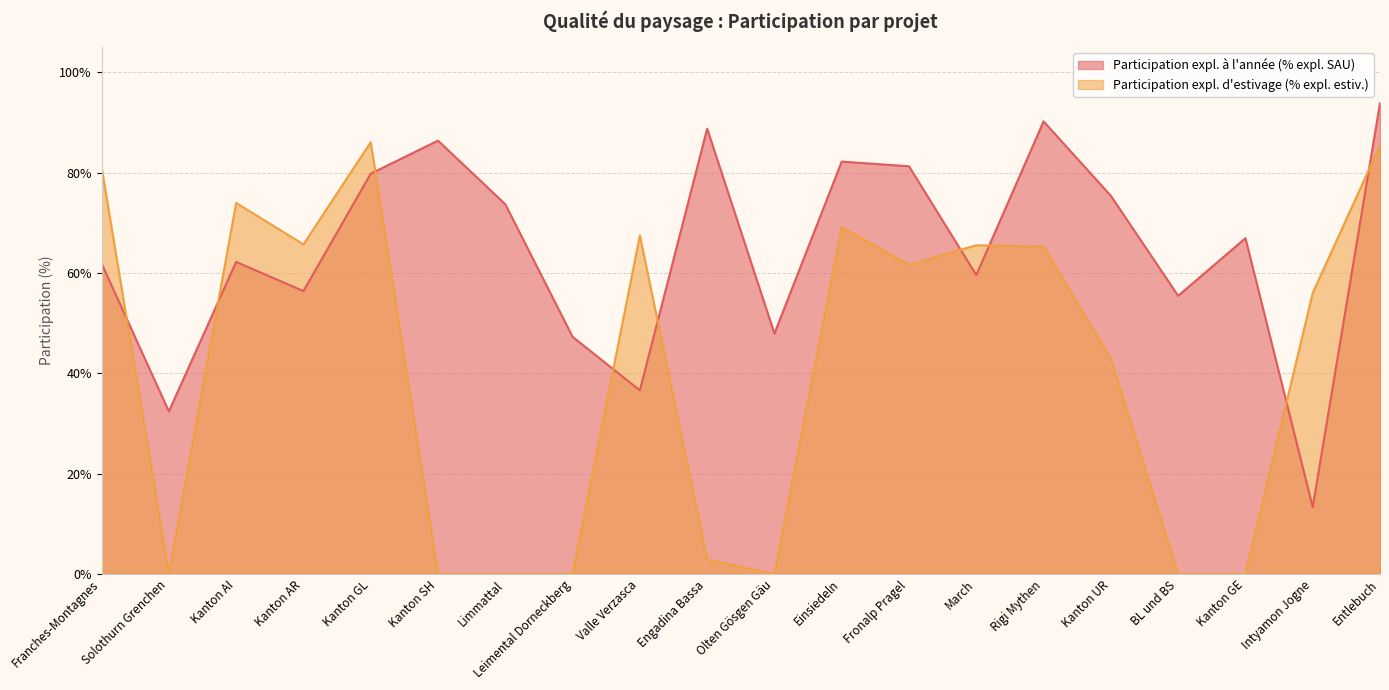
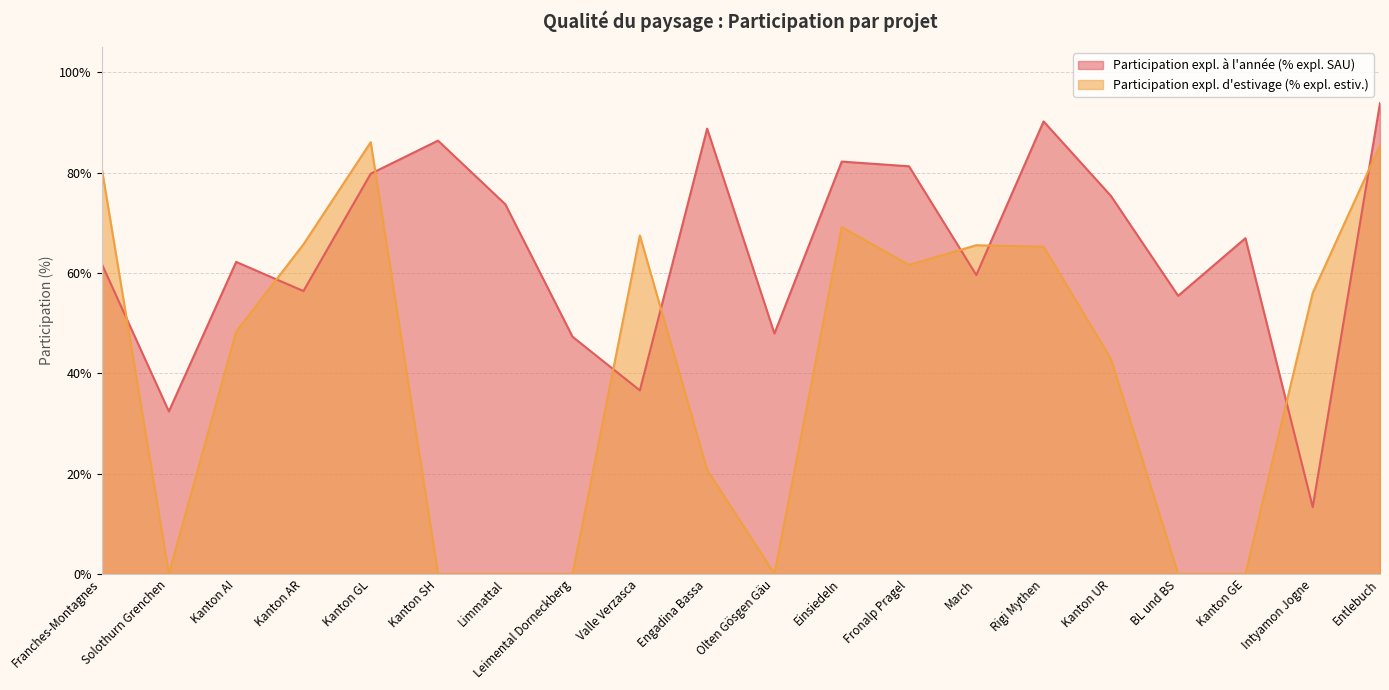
Participation expl. d'estivage (% expl. estiv.), Kanton AI: 74% -> 48%
Participation expl. d'estivage (% expl. estiv.), Engadina Bassa: 3% -> 21%
